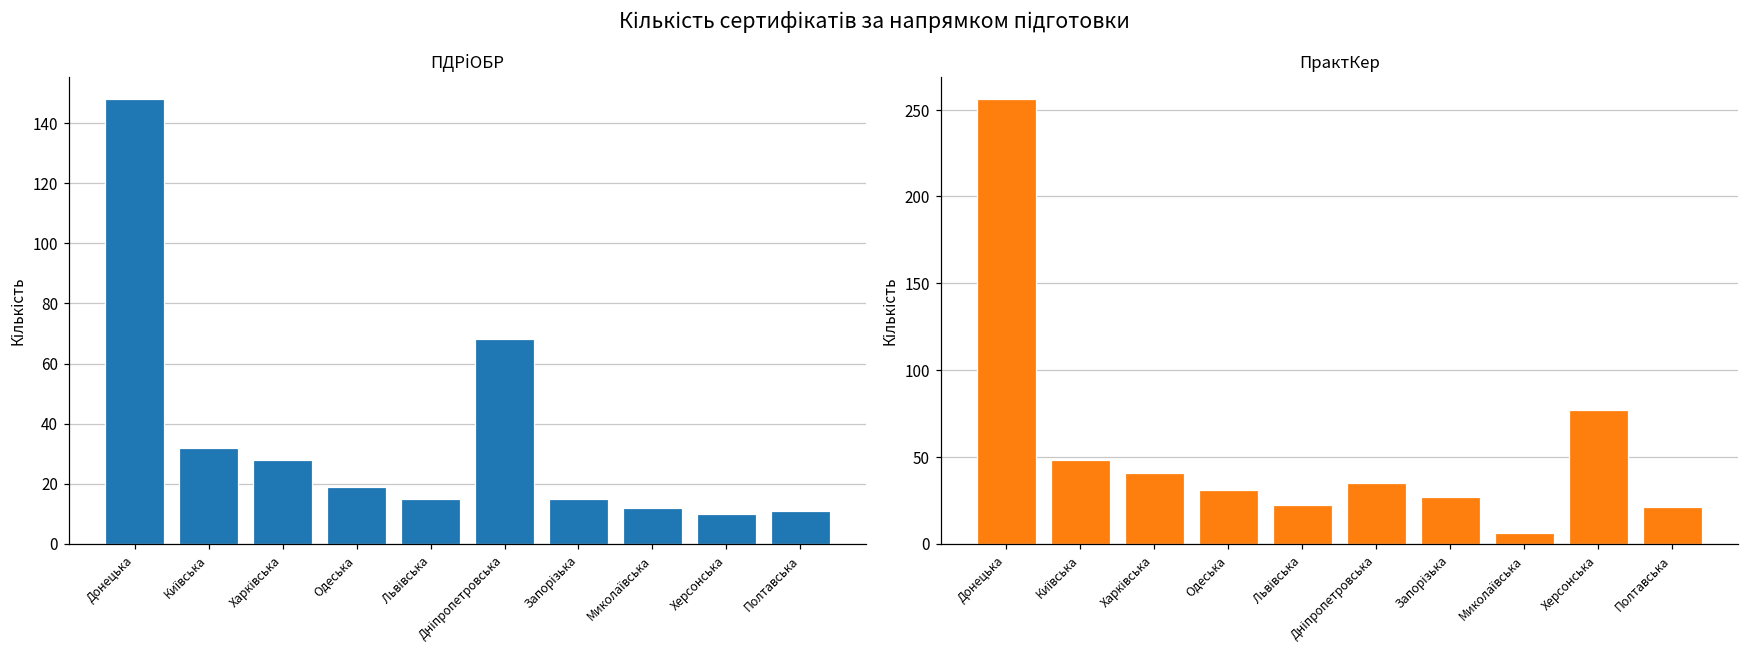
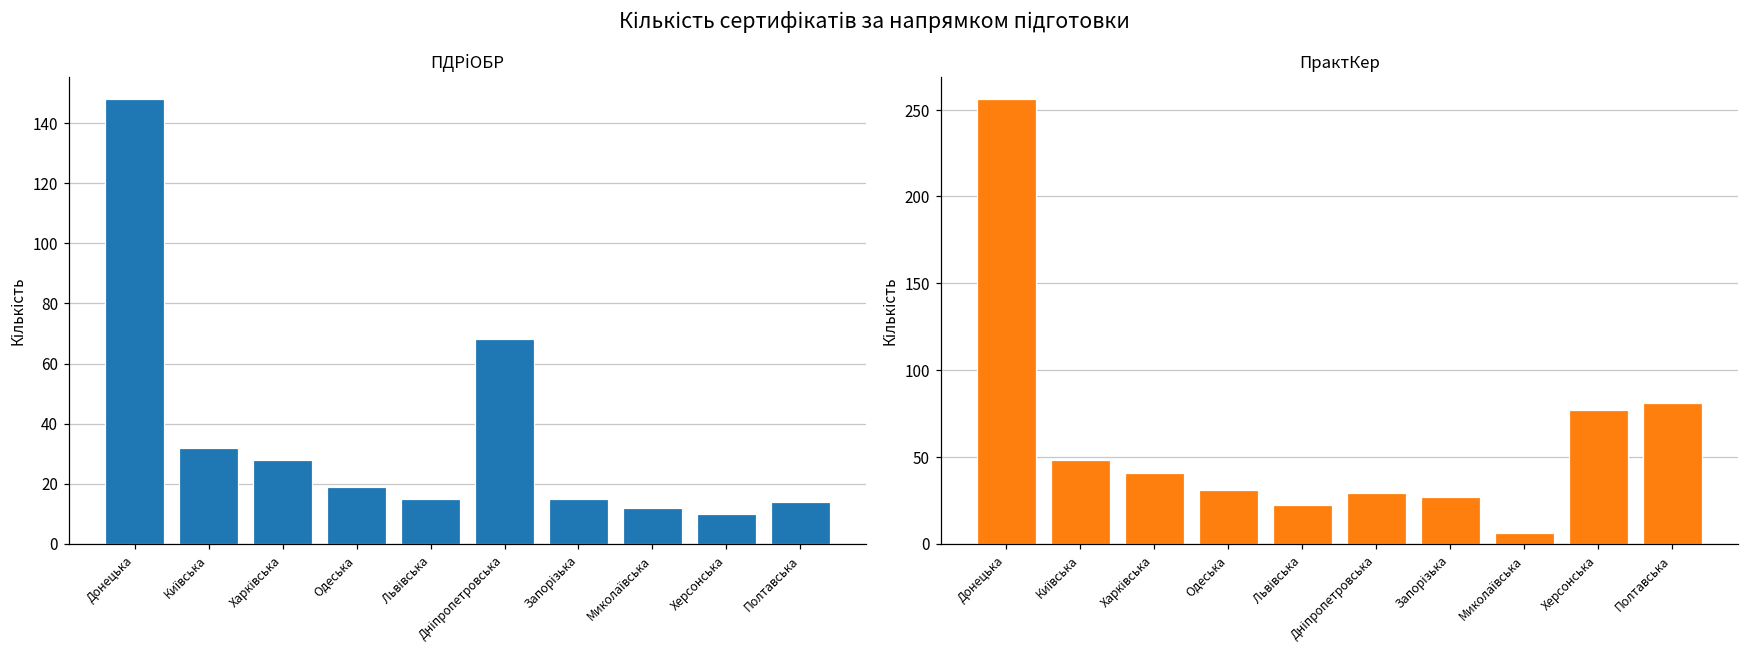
ПДРіОБР, Полтавська: 11 -> 14
ПрактКер, Дніпропетровська: 35 -> 29
ПрактКер, Полтавська: 21 -> 81
